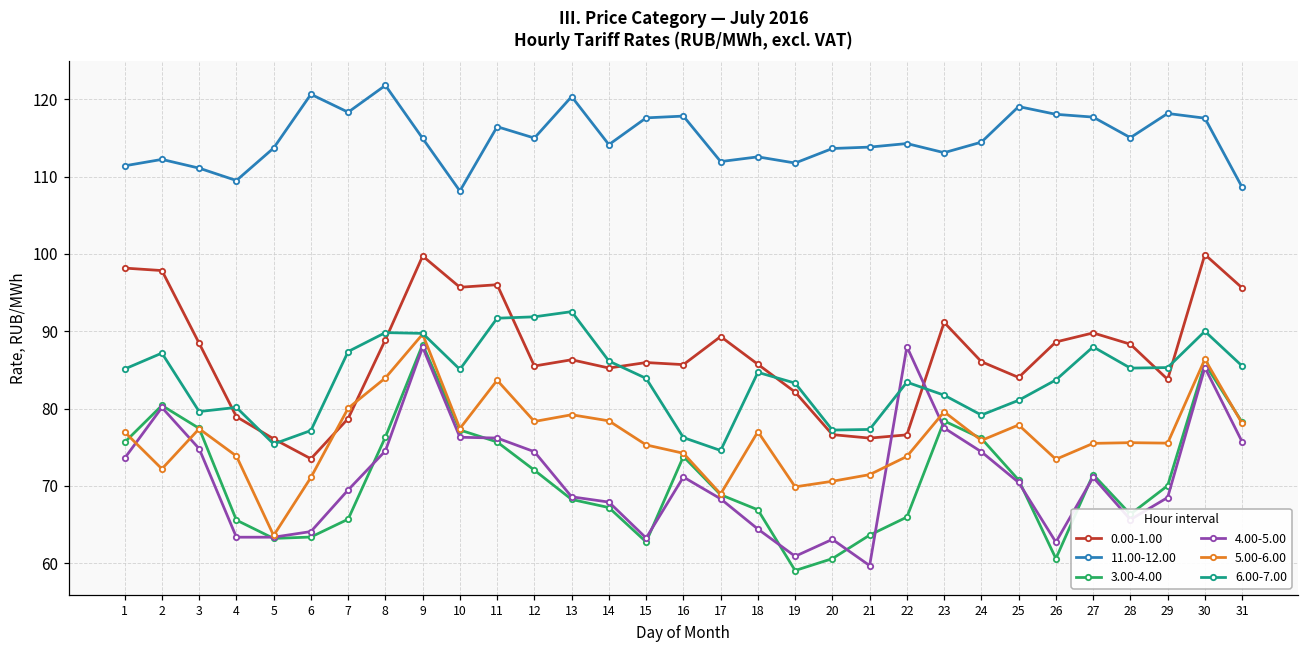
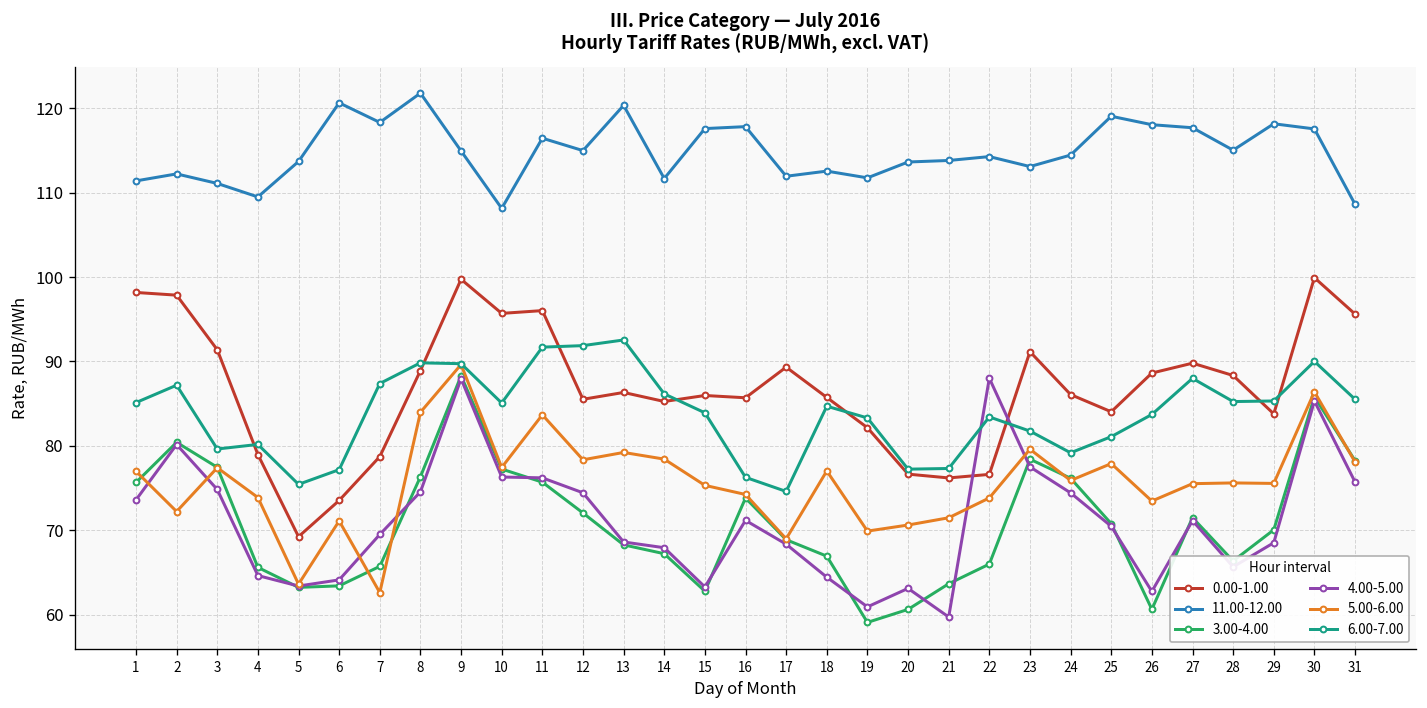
0.00-1.00, 3: 88 -> 91
4.00-5.00, 4: 63 -> 65
0.00-1.00, 5: 76 -> 69
5.00-6.00, 7: 80 -> 63
11.00-12.00, 14: 114 -> 112
